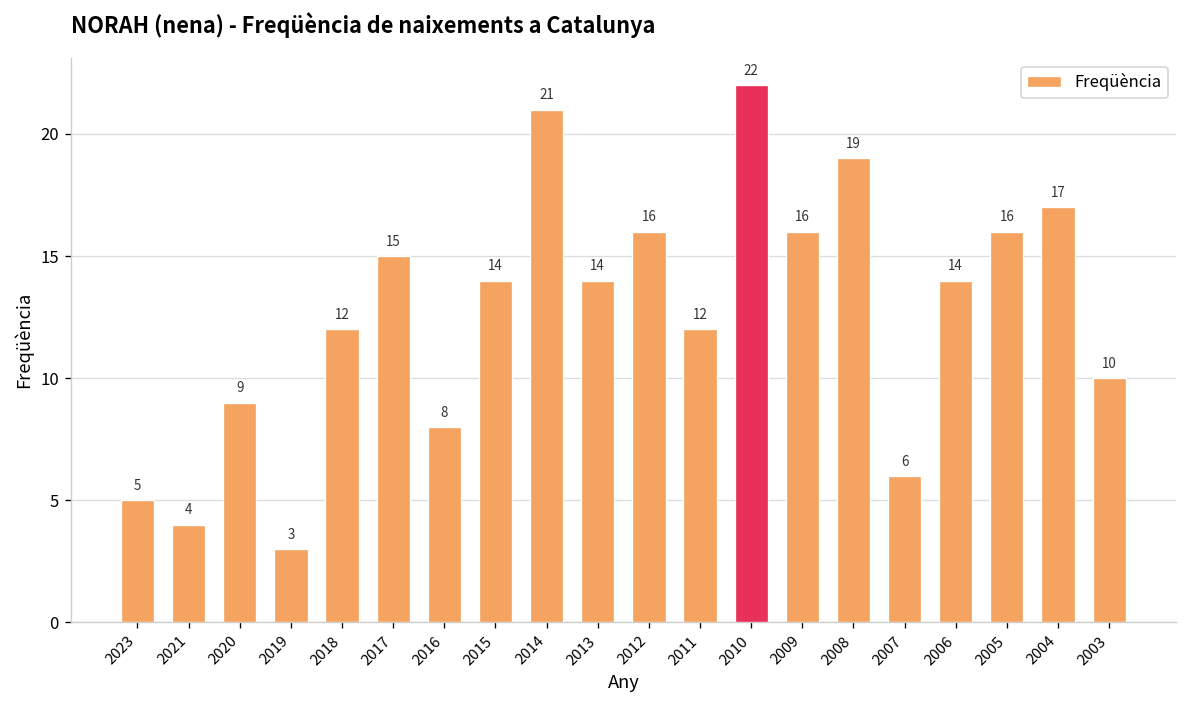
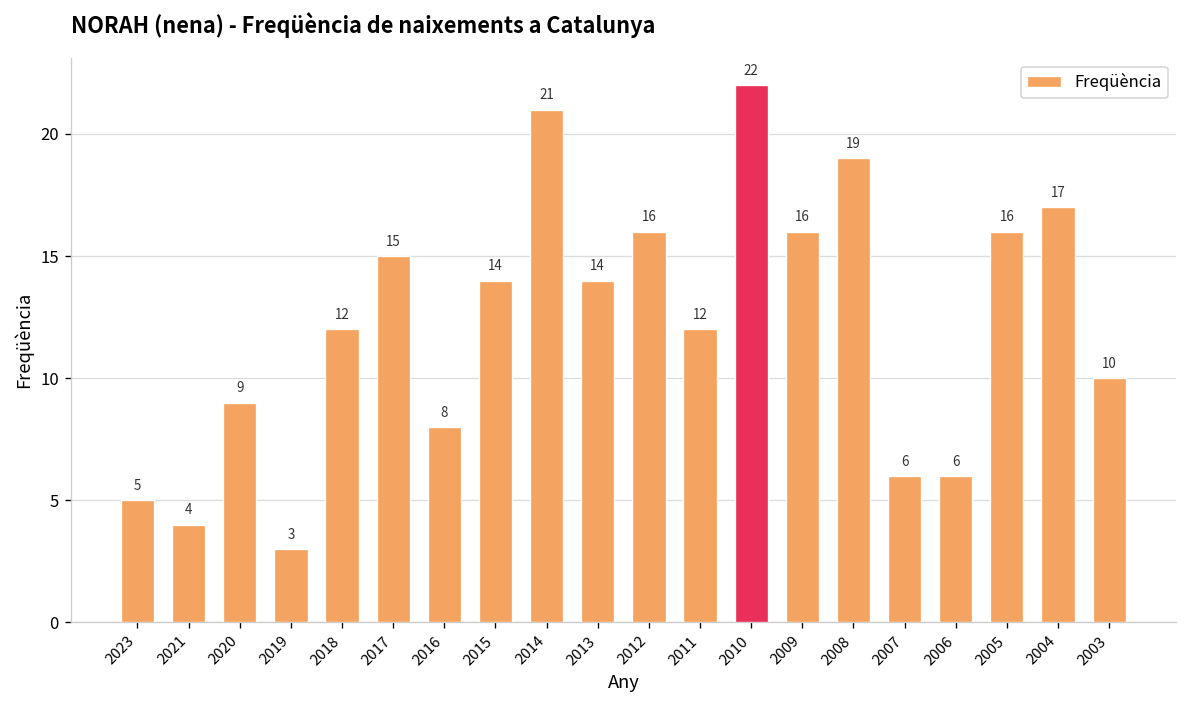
2006: 14 -> 6
